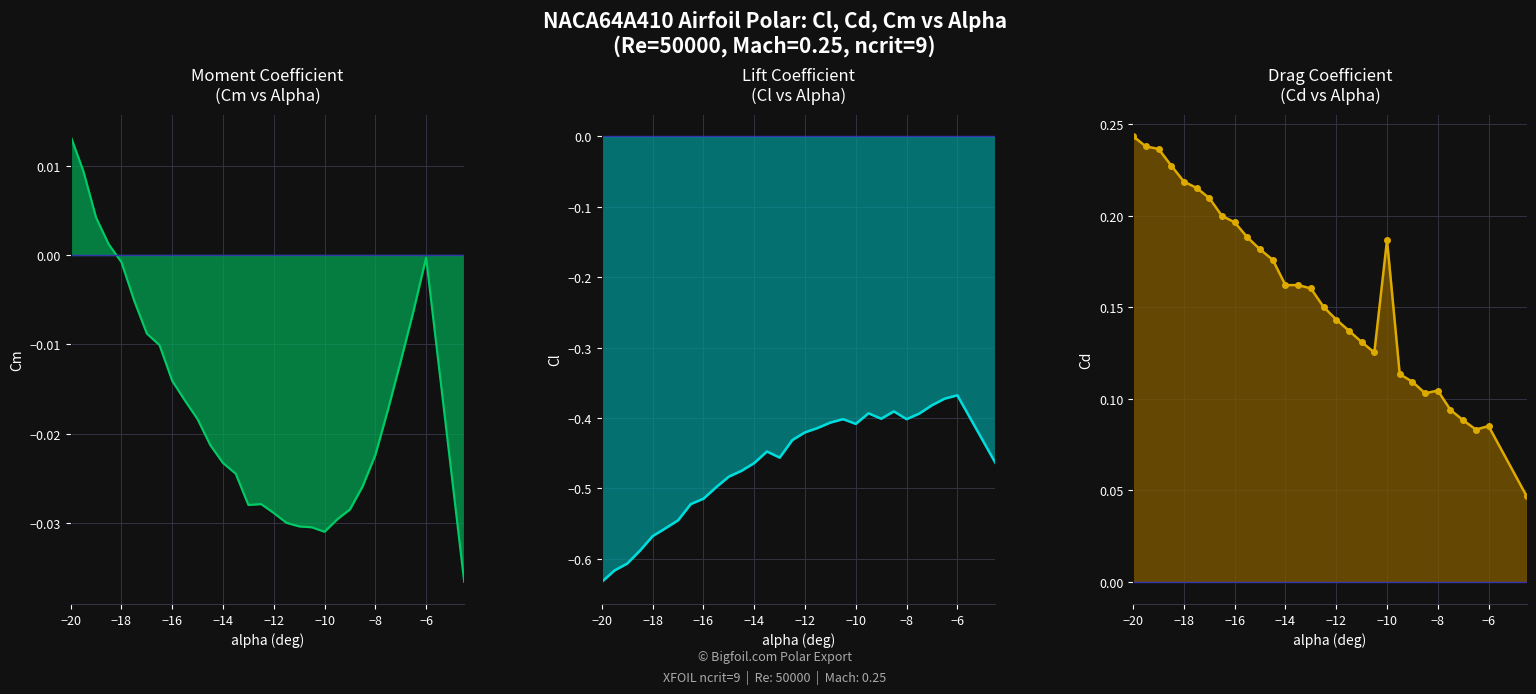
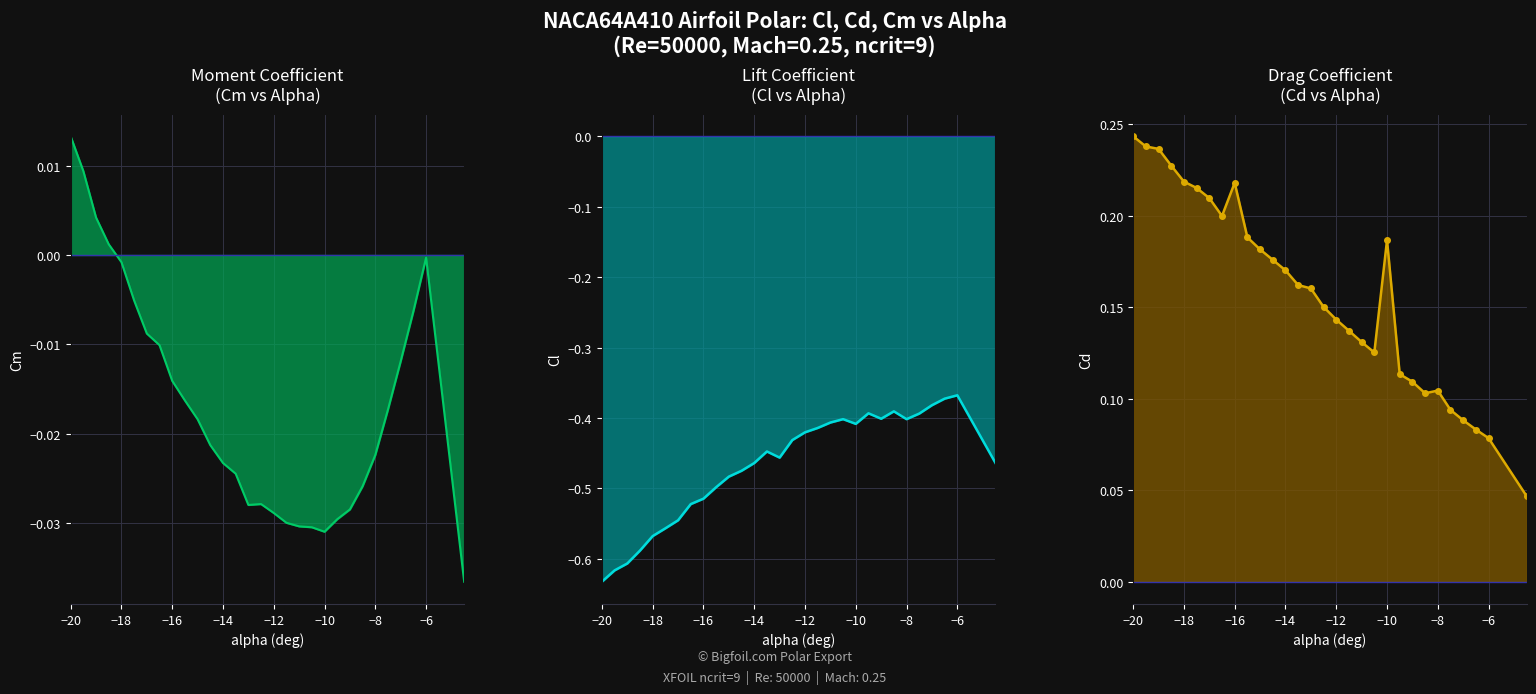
Drag Coefficient (Cd vs Alpha), −16: 0.197 -> 0.218
Drag Coefficient (Cd vs Alpha), −14: 0.162 -> 0.170
Drag Coefficient (Cd vs Alpha), −6: 0.085 -> 0.079
